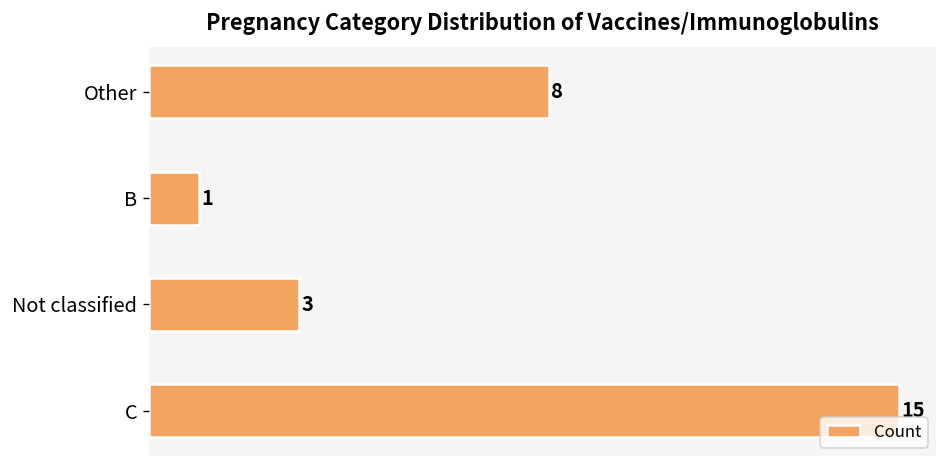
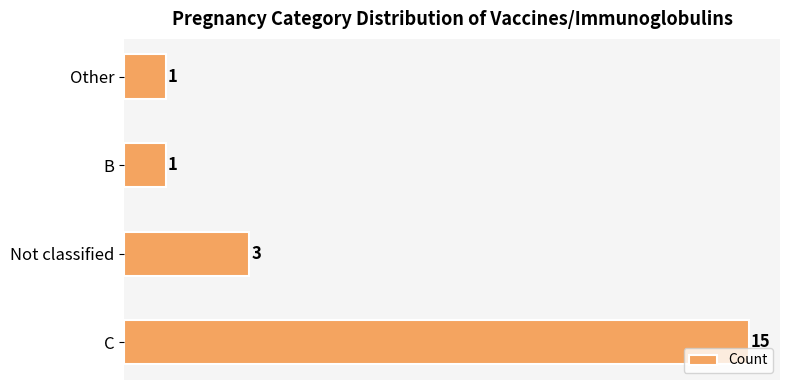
Other: 8 -> 1
